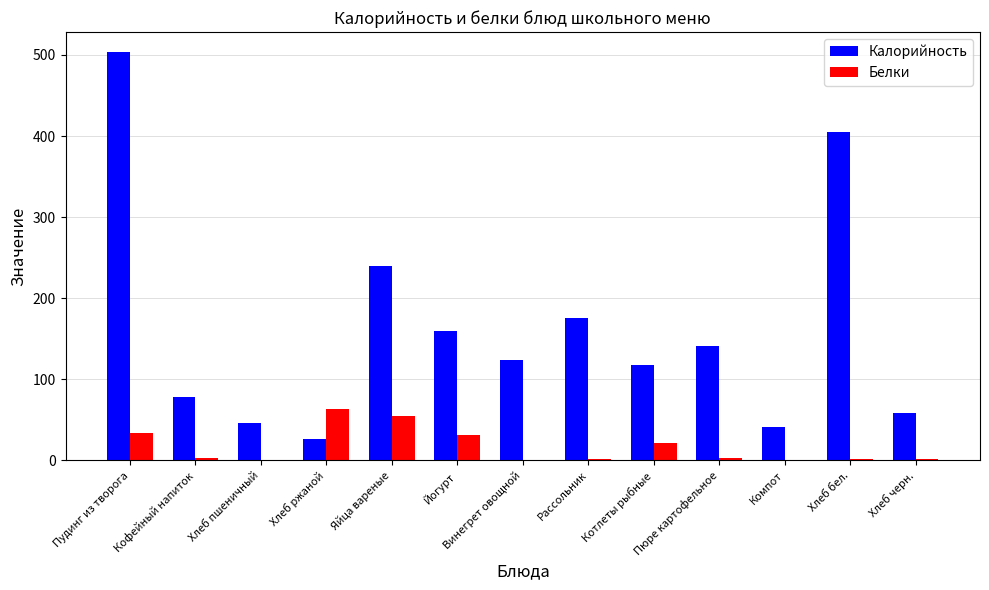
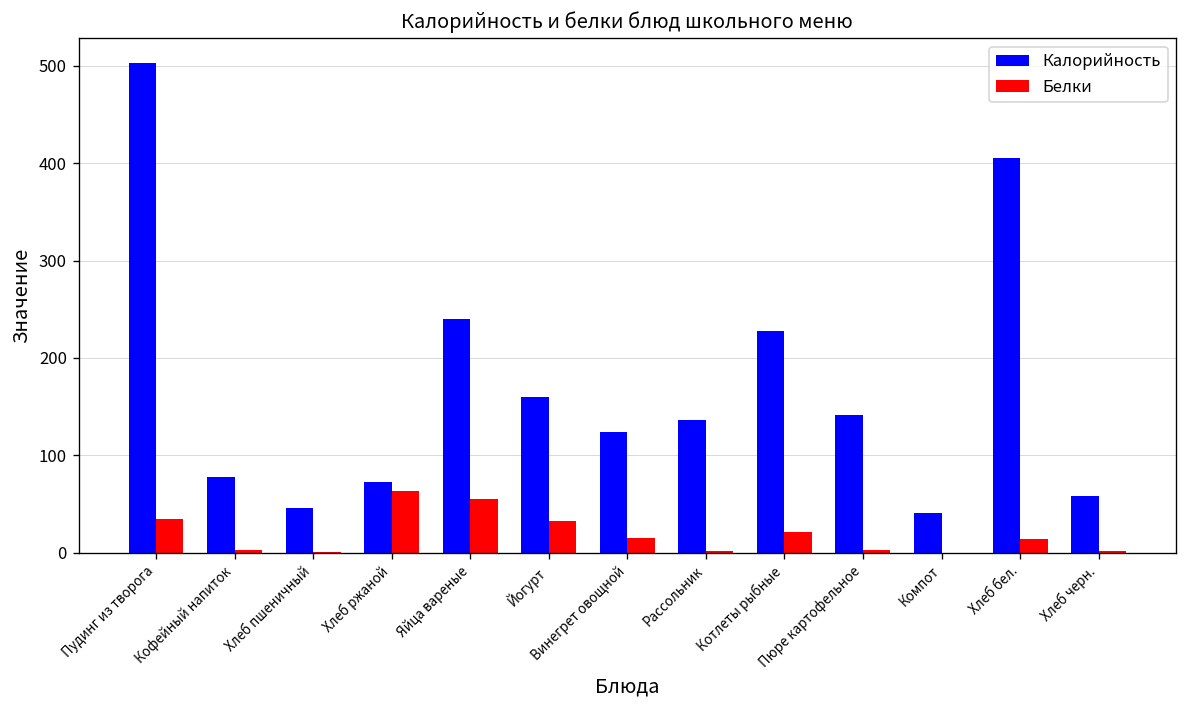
Калорийность, Хлеб ржаной: 30 -> 70
Белки, Винегрет овощной: 0 -> 20
Калорийность, Рассольник: 180 -> 140
Калорийность, Котлеты рыбные: 120 -> 230
Белки, Хлеб бел.: 0 -> 10
